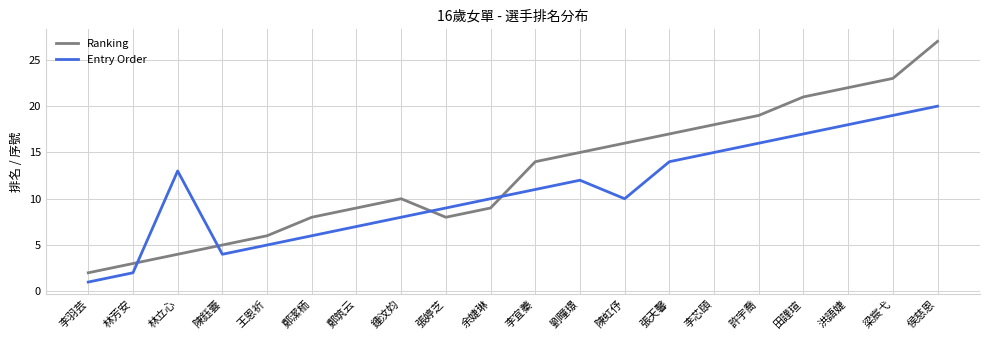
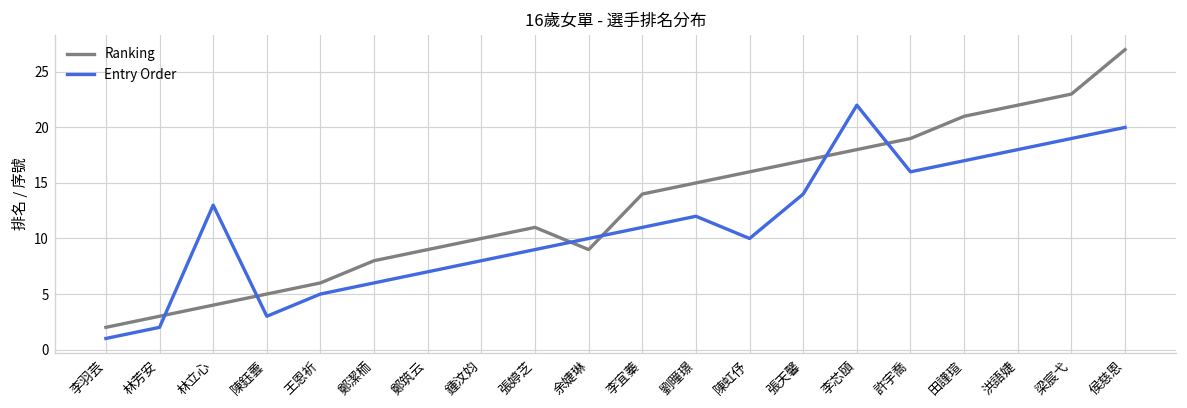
Entry Order, 陳鈺蕓: 4 -> 3
Ranking, 張婷芝: 8 -> 11
Entry Order, 李芯頤: 15 -> 22
